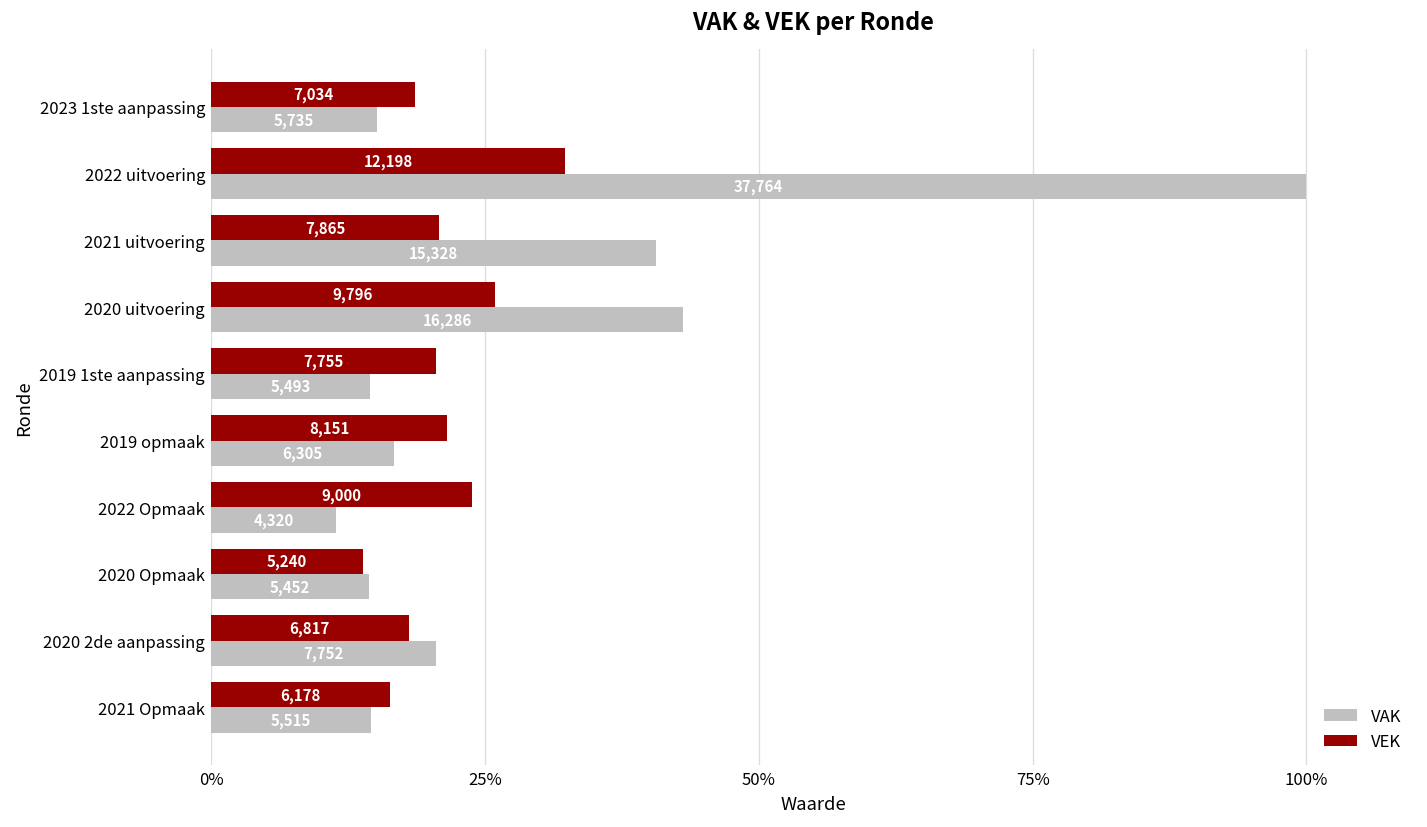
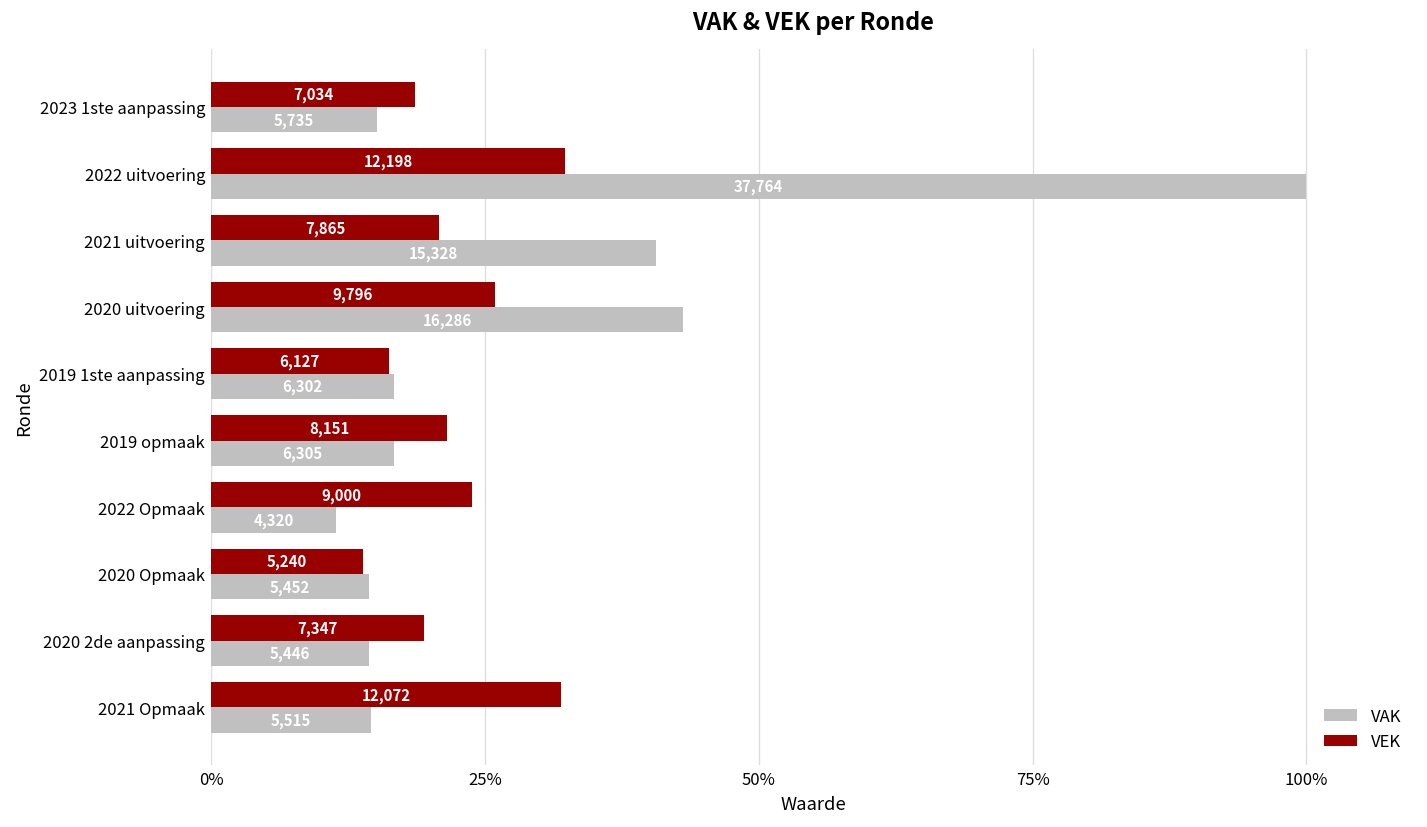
VEK, 2019 1ste aanpassing: 7,755 -> 6,127
VAK, 2019 1ste aanpassing: 5,493 -> 6,302
VEK, 2020 2de aanpassing: 6,817 -> 7,347
VAK, 2020 2de aanpassing: 7,752 -> 5,446
VEK, 2021 Opmaak: 6,178 -> 12,072
